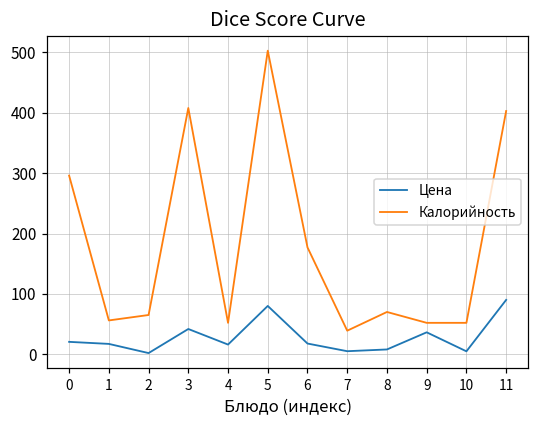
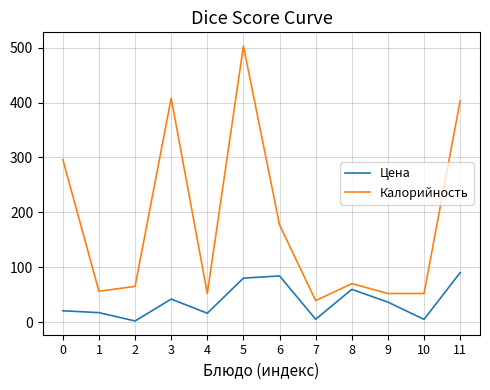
Цена, 6: 20 -> 80
Цена, 8: 10 -> 60
